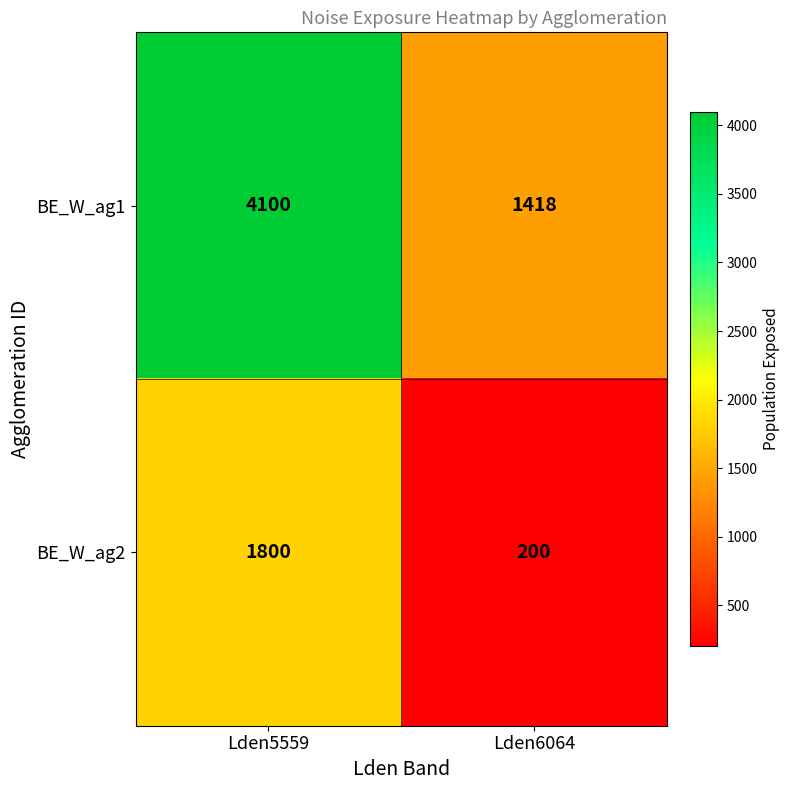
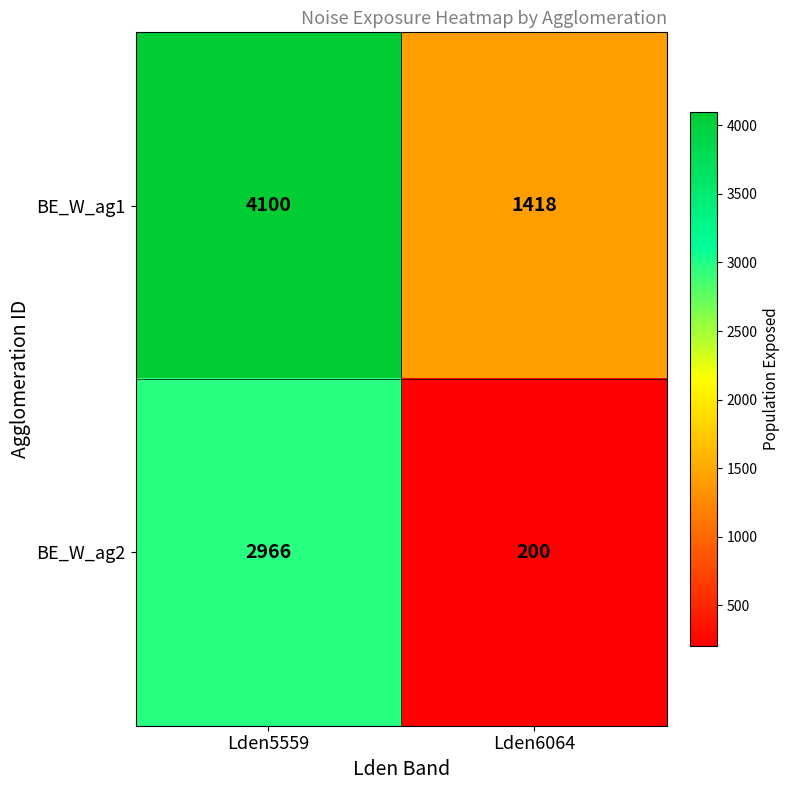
BE_W_ag2, Lden5559: 1800 -> 2966
